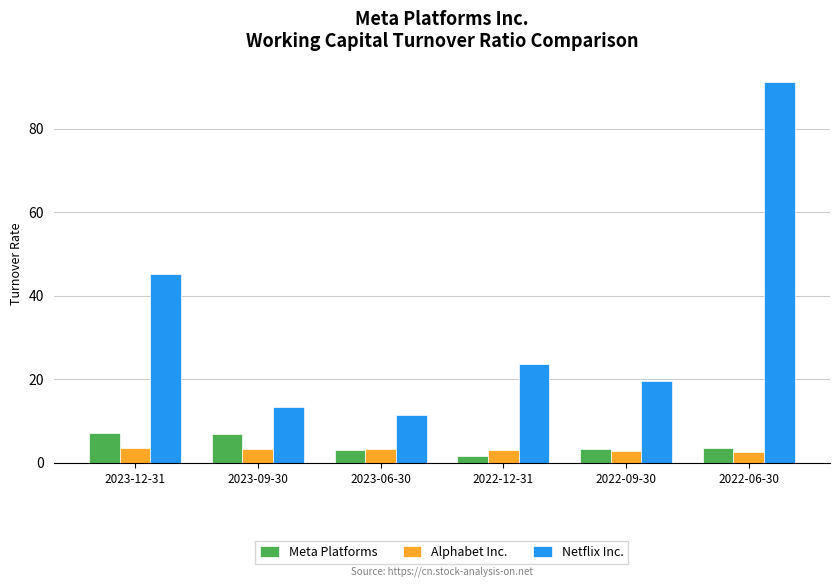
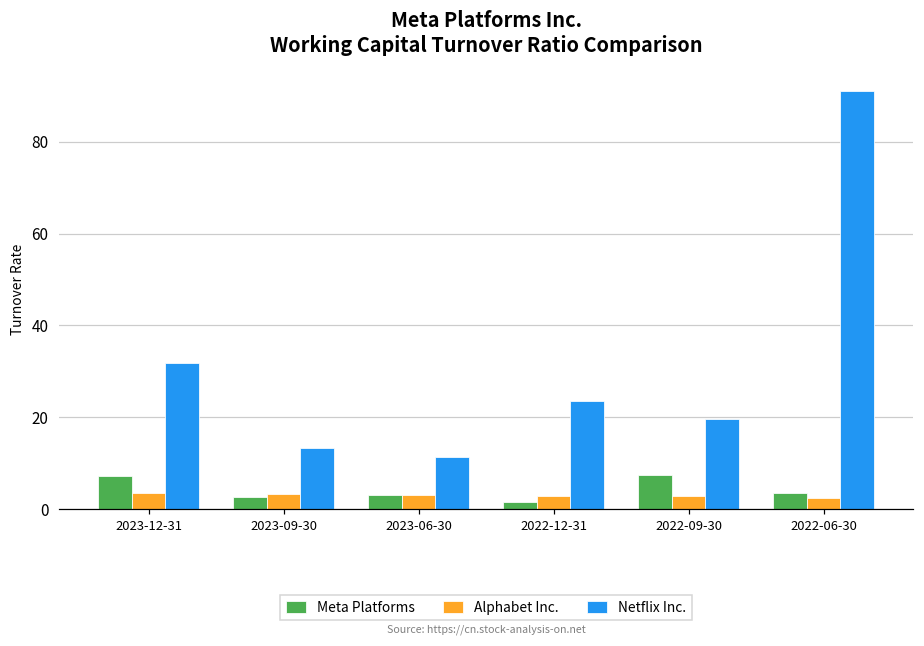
Netflix Inc., 2023-12-31: 45 -> 32
Meta Platforms, 2023-09-30: 7 -> 3
Meta Platforms, 2022-09-30: 3 -> 7
